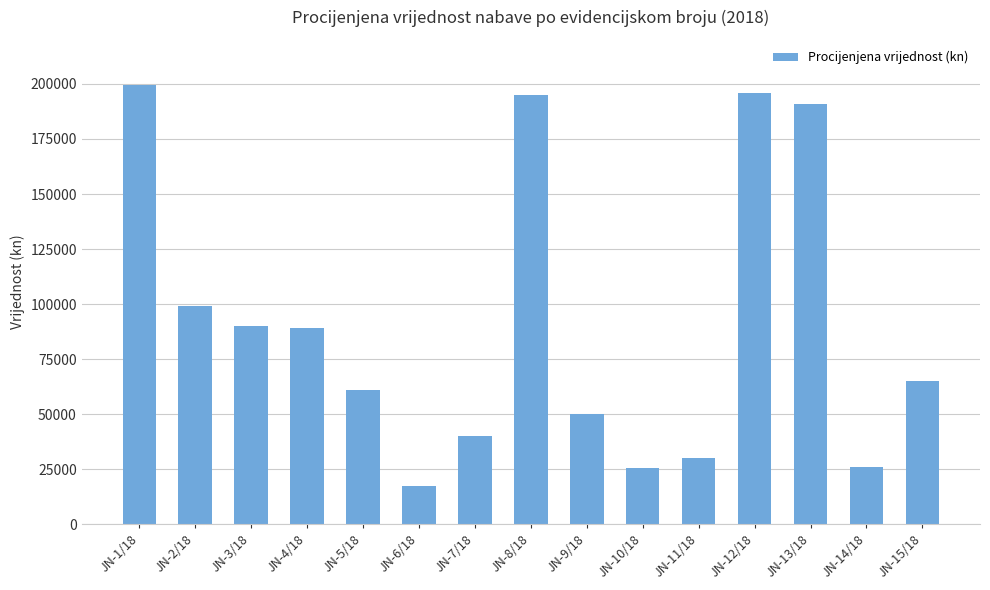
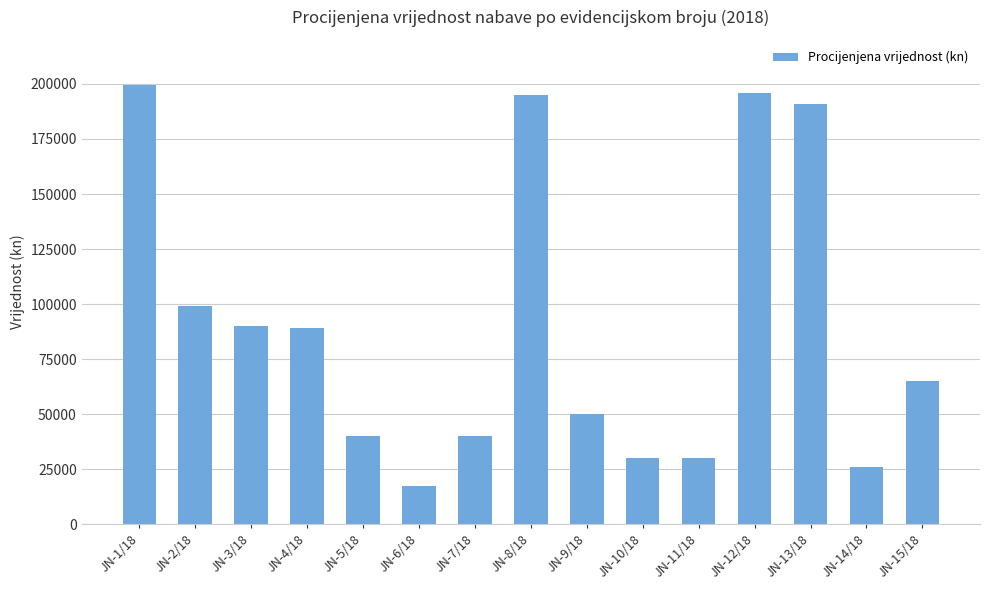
JN-5/18: 61000 -> 40000
JN-10/18: 26000 -> 30000
